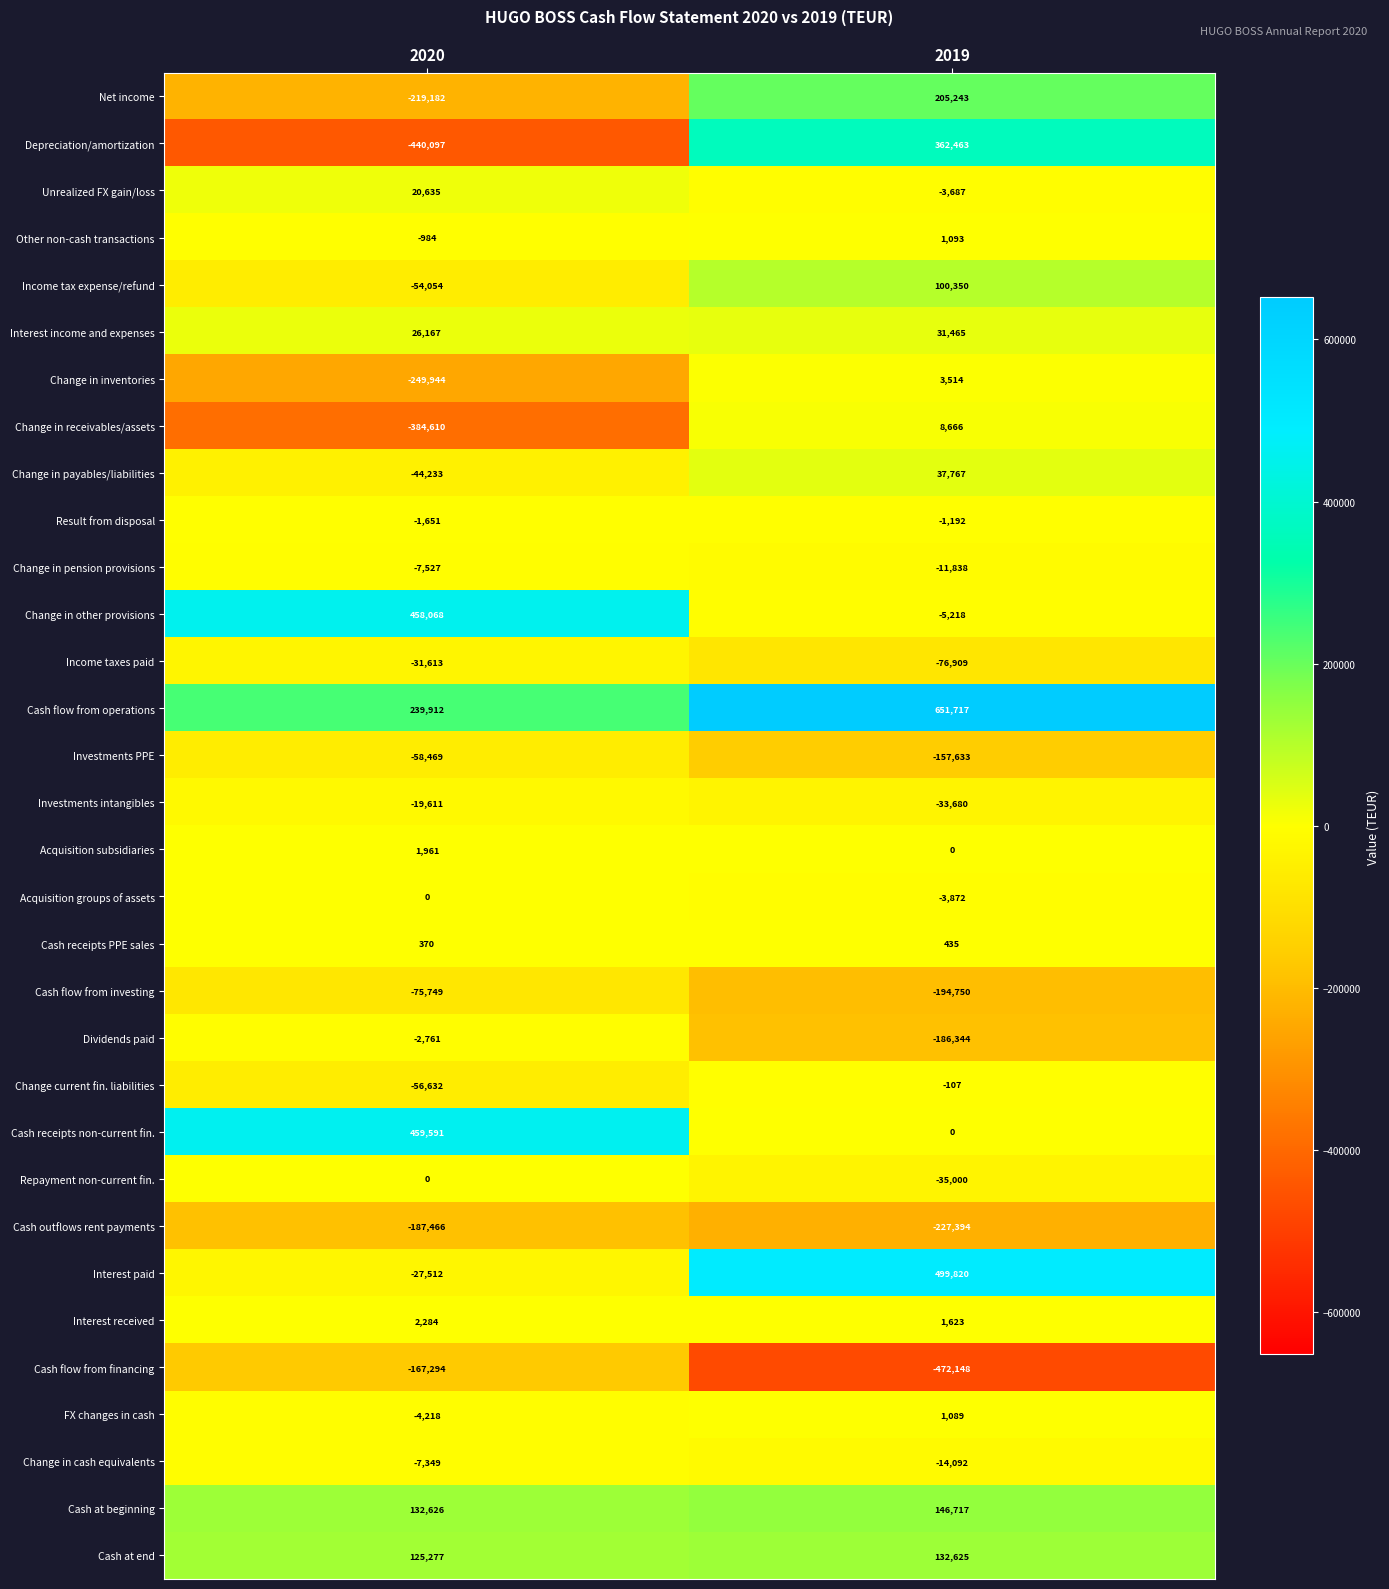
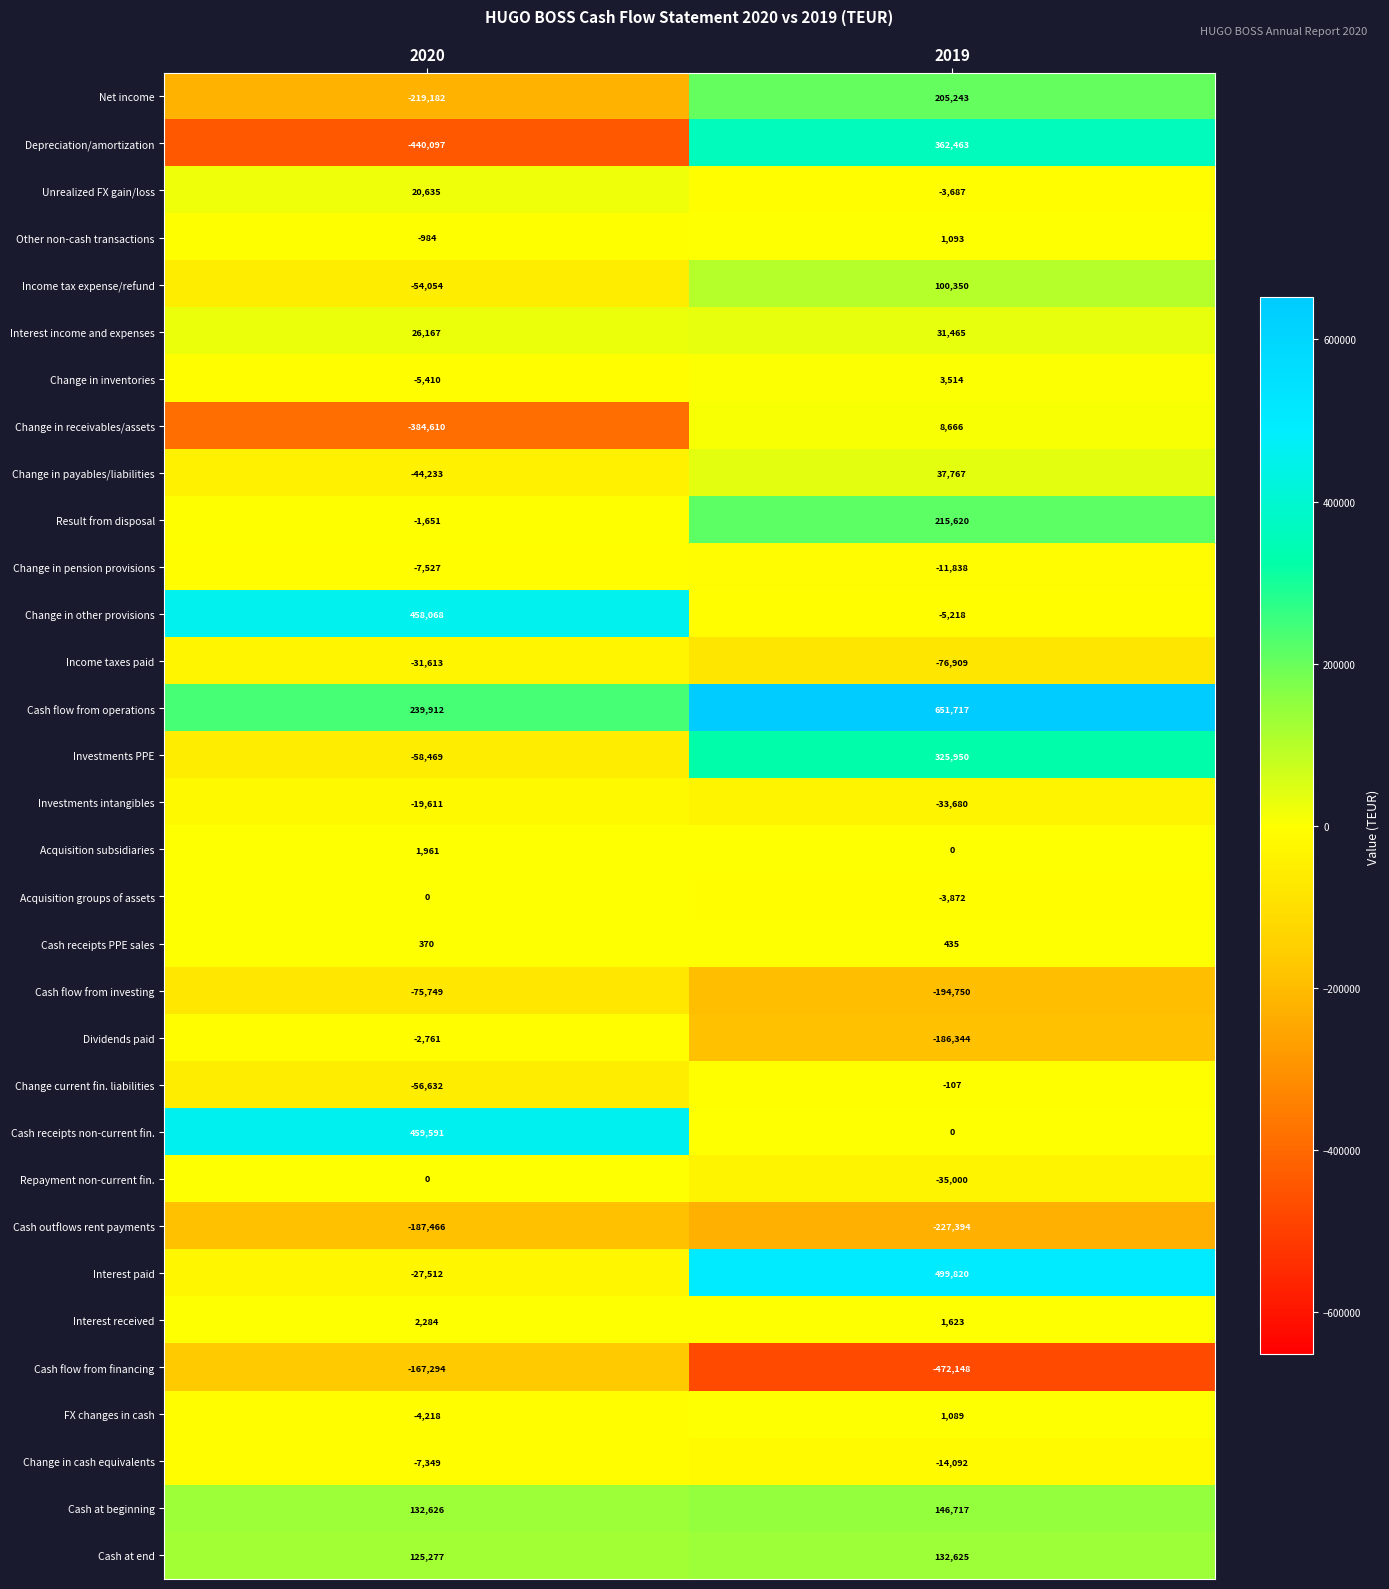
Change in inventories, 2020: -249,944 -> -5,410
Result from disposal, 2019: -1,192 -> 215,620
Investments PPE, 2019: -157,633 -> 325,950
